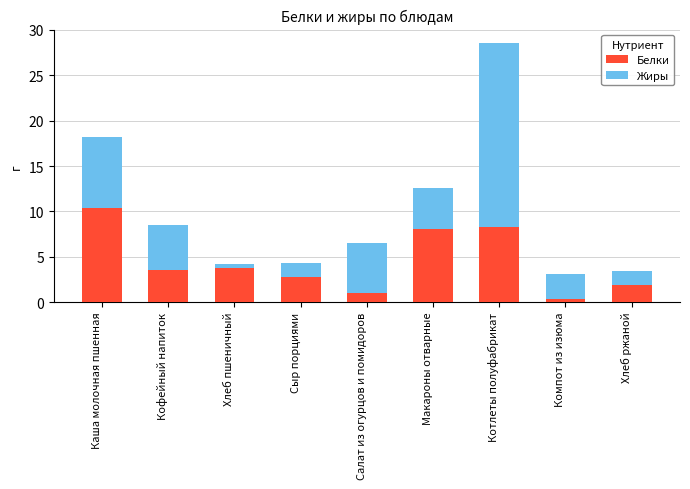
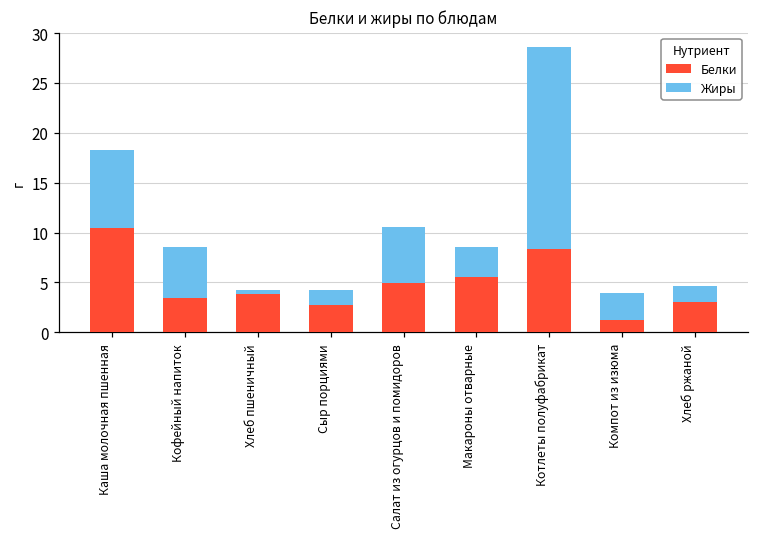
Белки, Салат из огурцов и помидоров: 1 -> 5
Белки, Макароны отварные: 8 -> 6
Жиры, Макароны отварные: 5 -> 3
Белки, Компот из изюма: 0 -> 1
Белки, Хлеб ржаной: 2 -> 3
